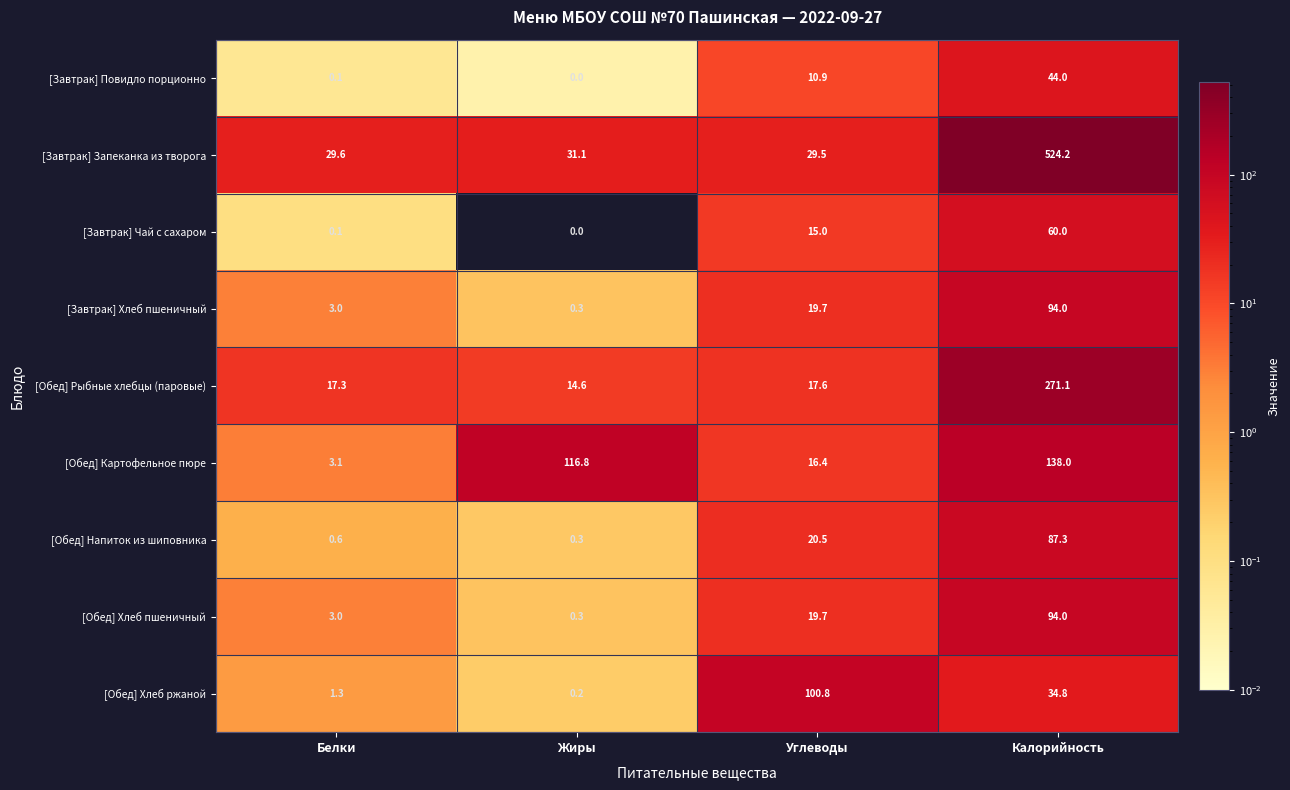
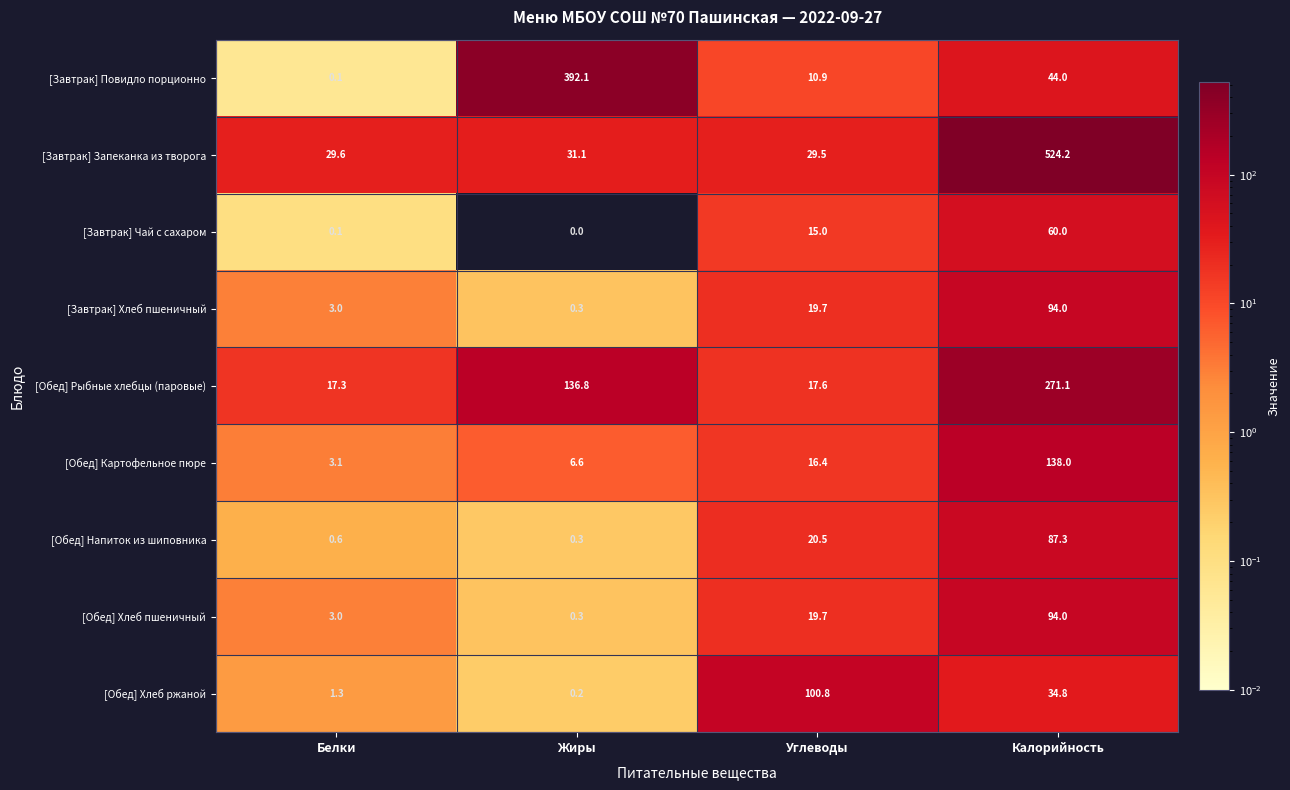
[Завтрак] Повидло порционно, Жиры: 0.0 -> 392.1
[Обед] Рыбные хлебцы (паровые), Жиры: 14.6 -> 136.8
[Обед] Картофельное пюре, Жиры: 116.8 -> 6.6
